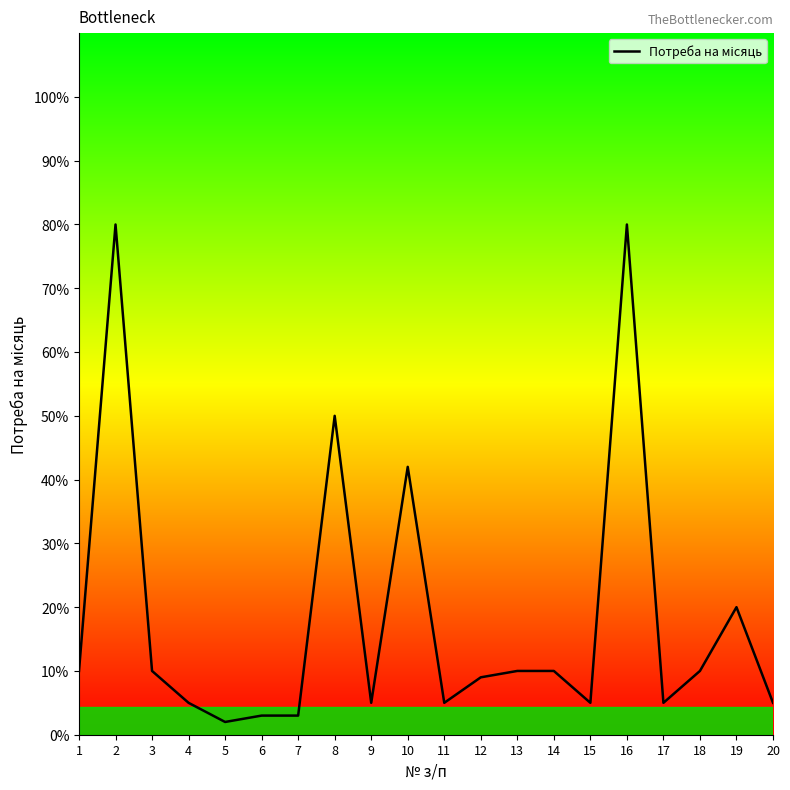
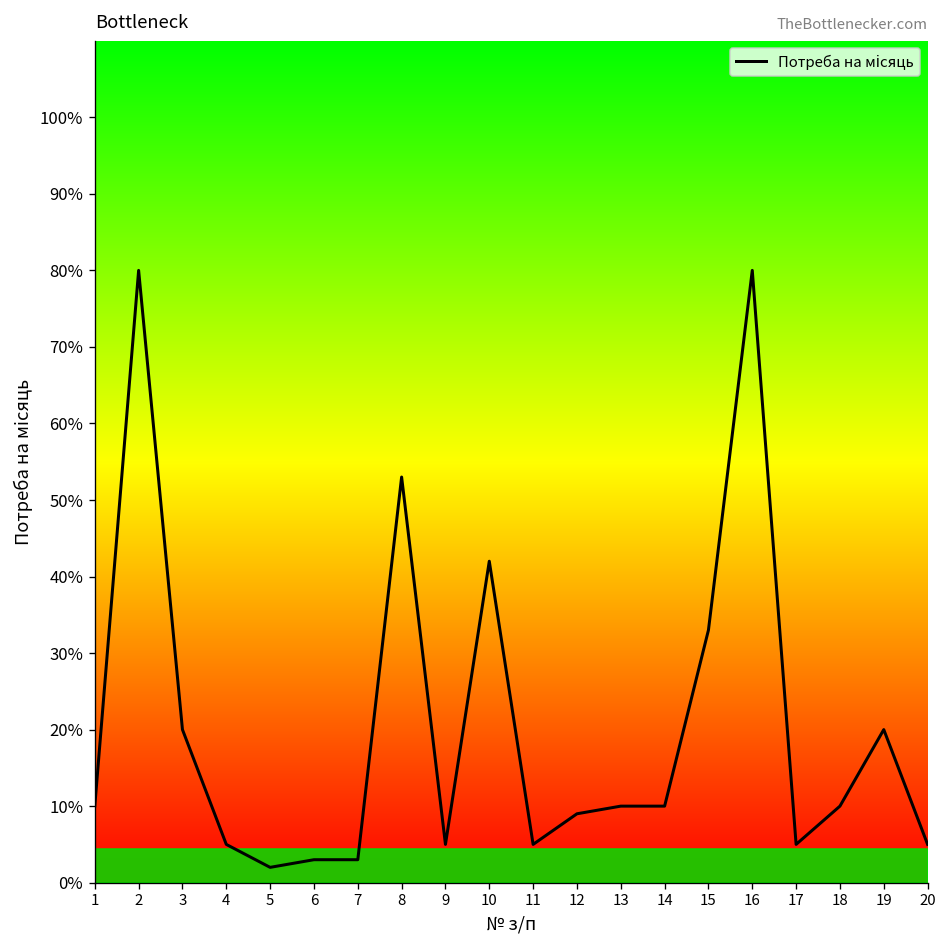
3: 10% -> 20%
8: 50% -> 53%
15: 5% -> 33%
